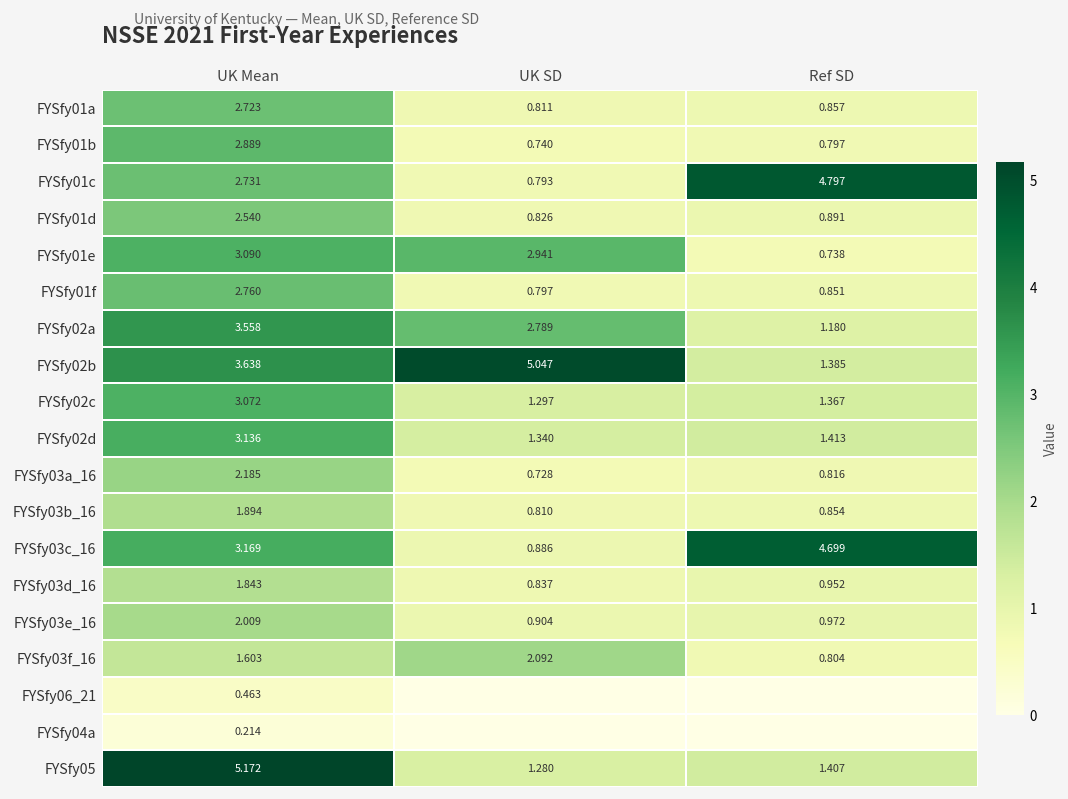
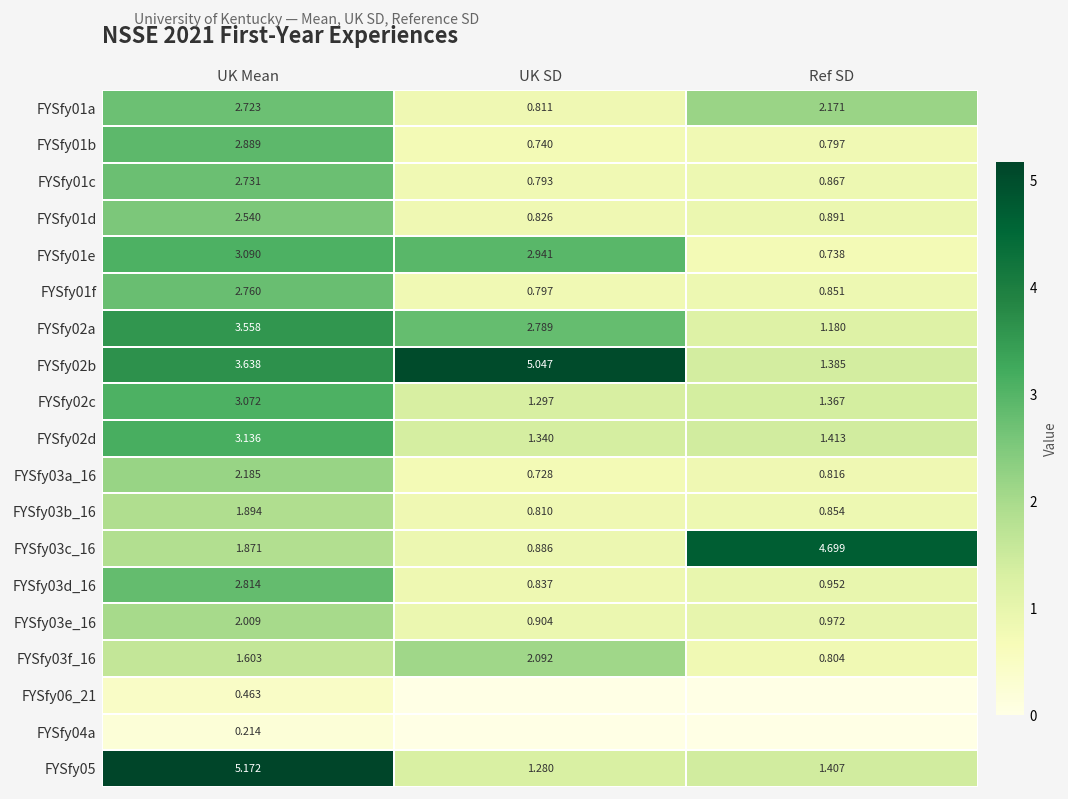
FYSfy01a, Ref SD: 0.857 -> 2.171
FYSfy01c, Ref SD: 4.797 -> 0.867
FYSfy03c_16, UK Mean: 3.169 -> 1.871
FYSfy03d_16, UK Mean: 1.843 -> 2.814
